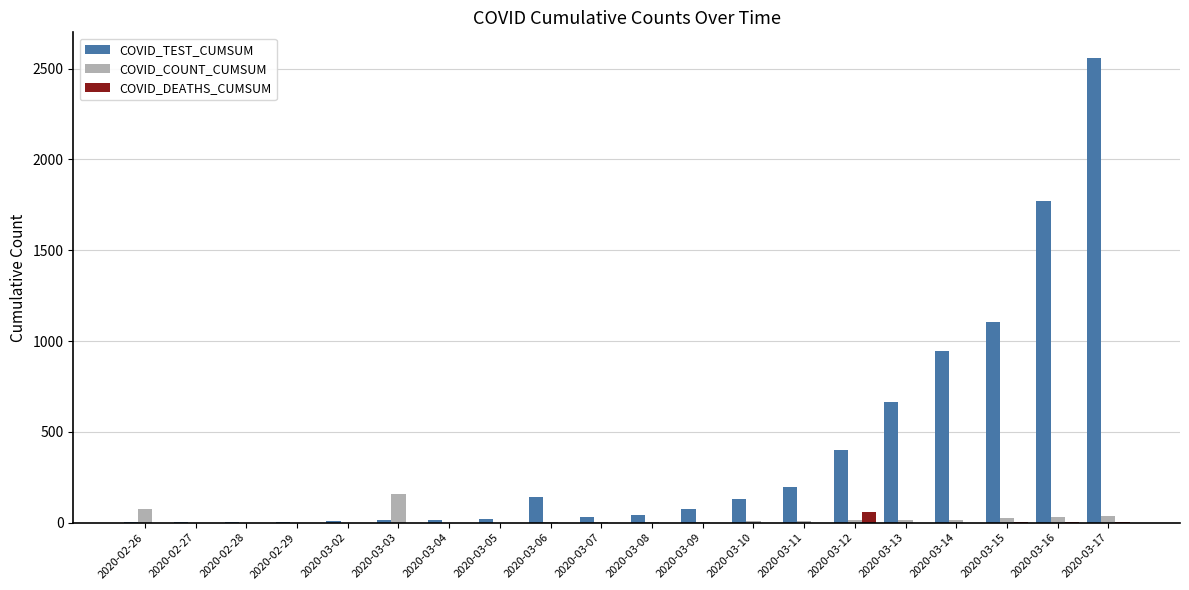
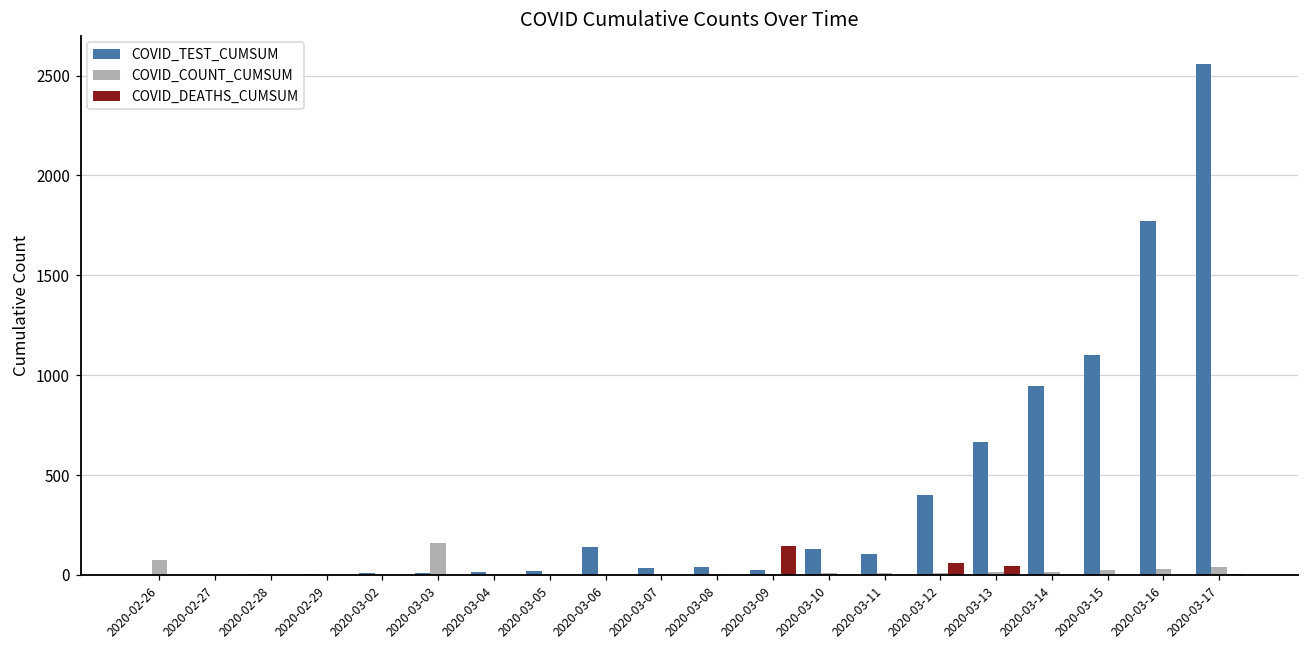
COVID_TEST_CUMSUM, 2020-03-09: 80 -> 30
COVID_DEATHS_CUMSUM, 2020-03-09: 0 -> 150
COVID_TEST_CUMSUM, 2020-03-11: 200 -> 100
COVID_DEATHS_CUMSUM, 2020-03-13: 0 -> 50
